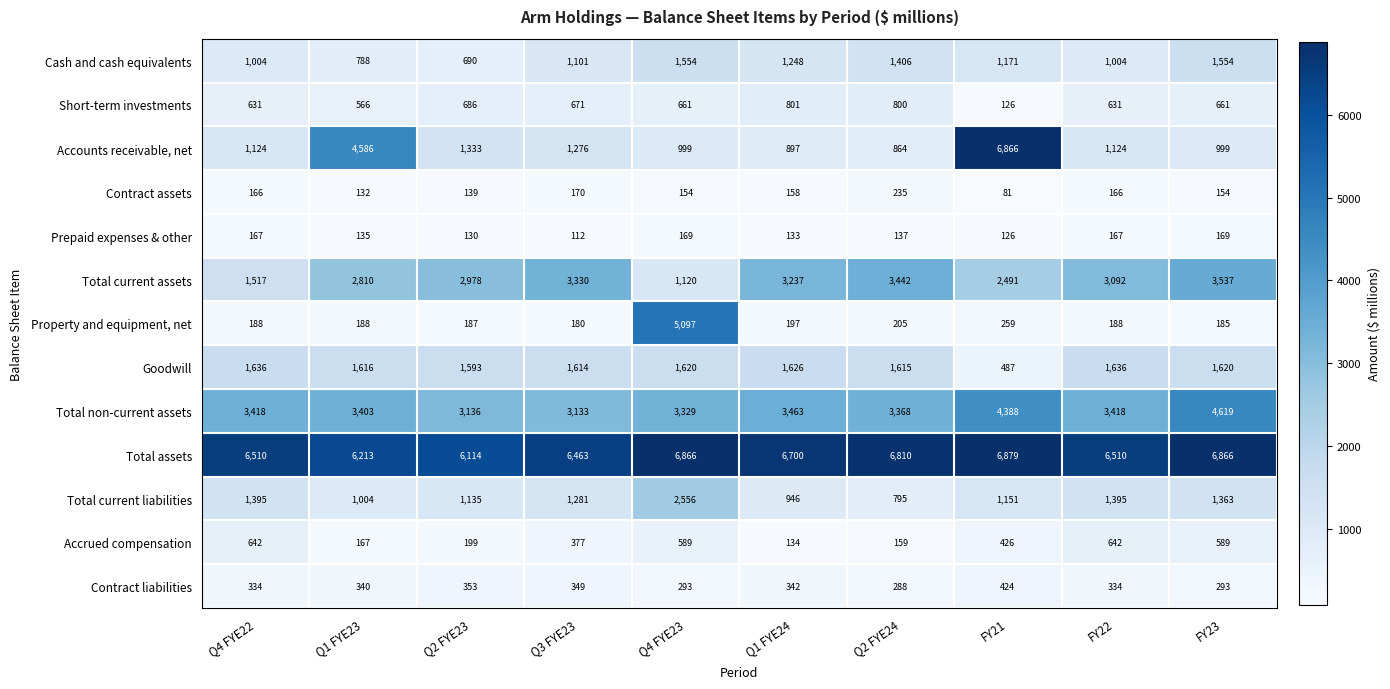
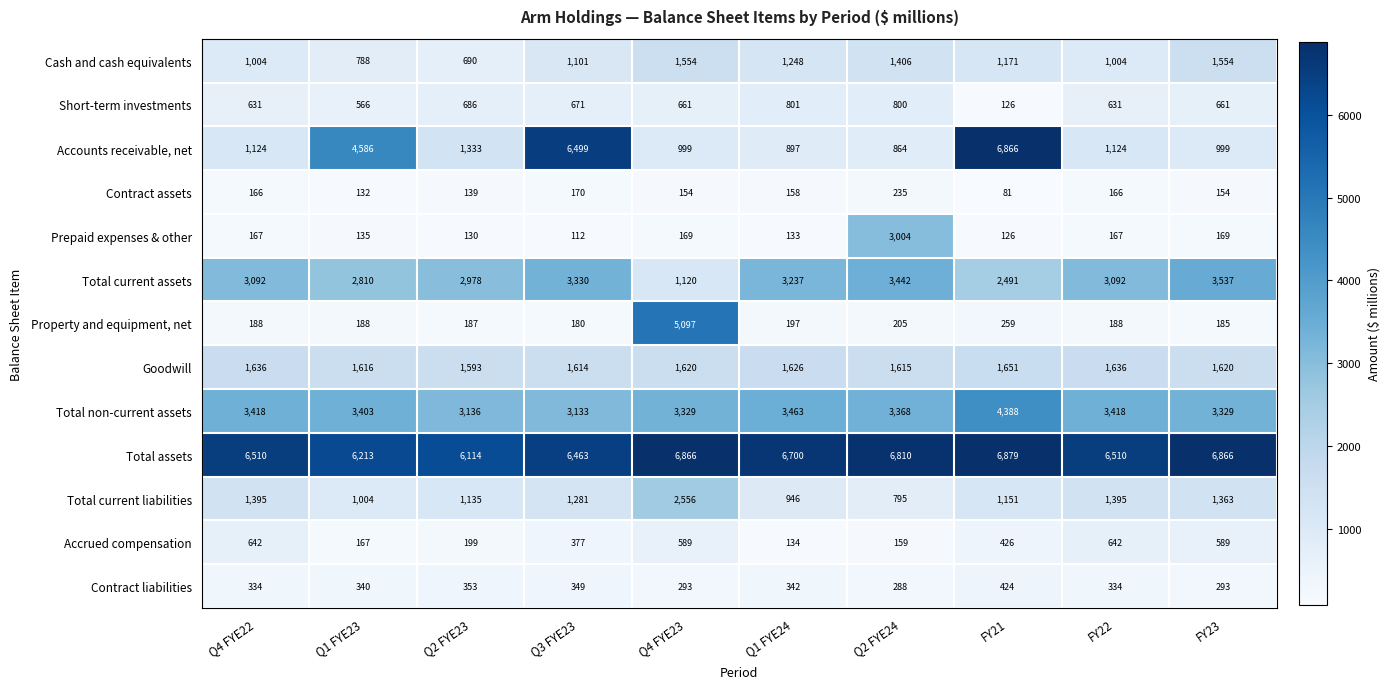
Accounts receivable, net, Q3 FYE23: 1,276 -> 6,499
Prepaid expenses & other, Q2 FYE24: 137 -> 3,004
Total current assets, Q4 FYE22: 1,517 -> 3,092
Goodwill, FY21: 487 -> 1,651
Total non-current assets, FY23: 4,619 -> 3,329
